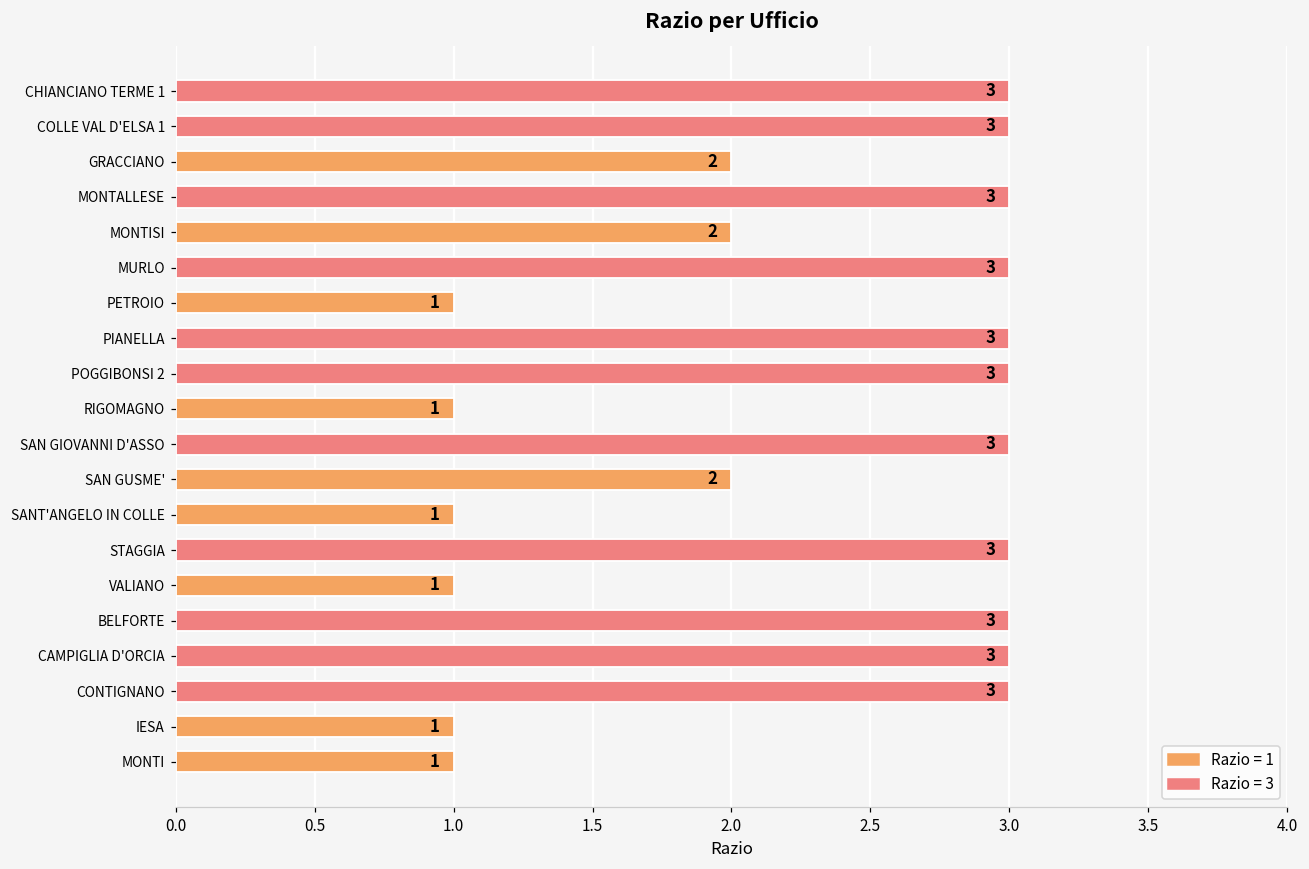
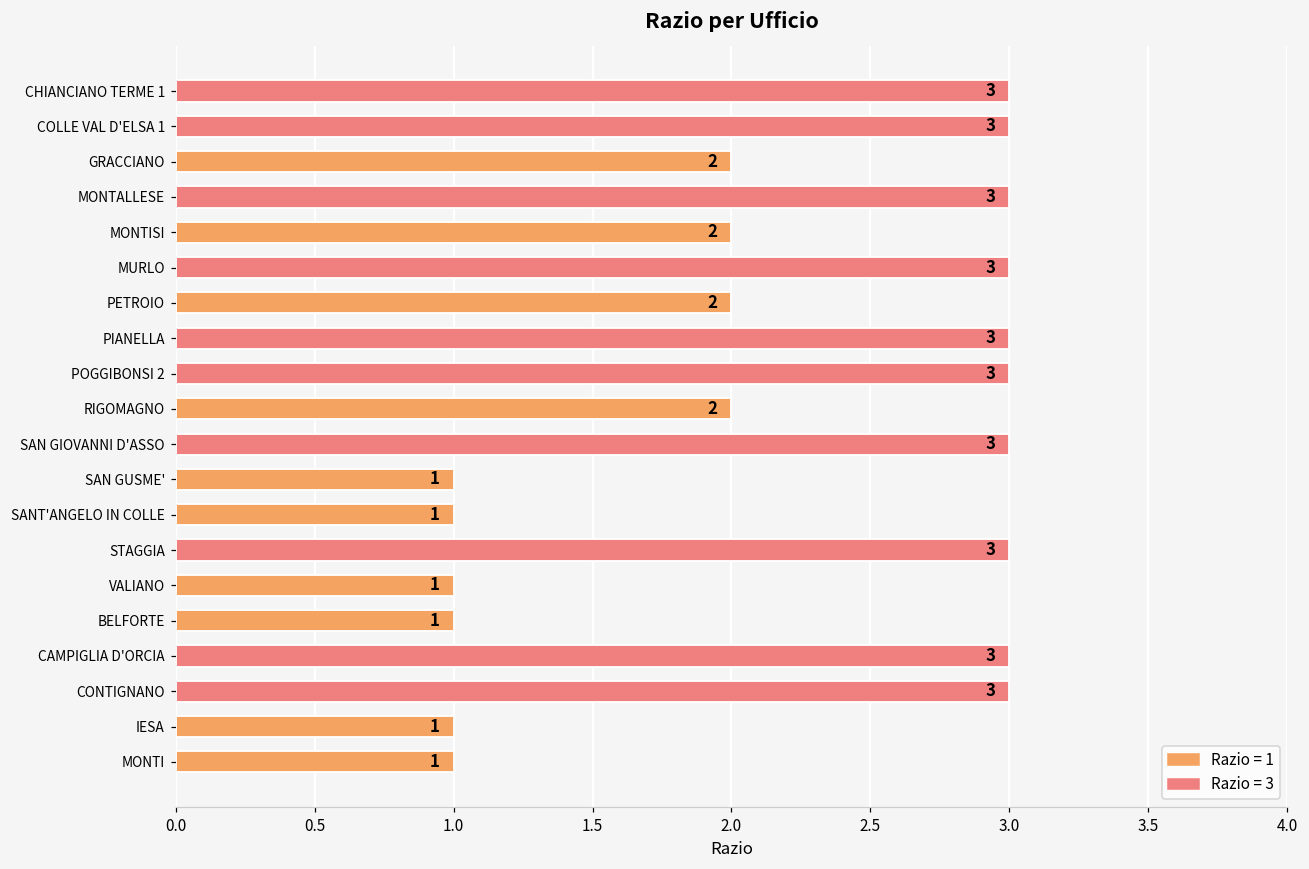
PETROIO: 1 -> 2
RIGOMAGNO: 1 -> 2
SAN GUSME': 2 -> 1
BELFORTE: 3 -> 1
